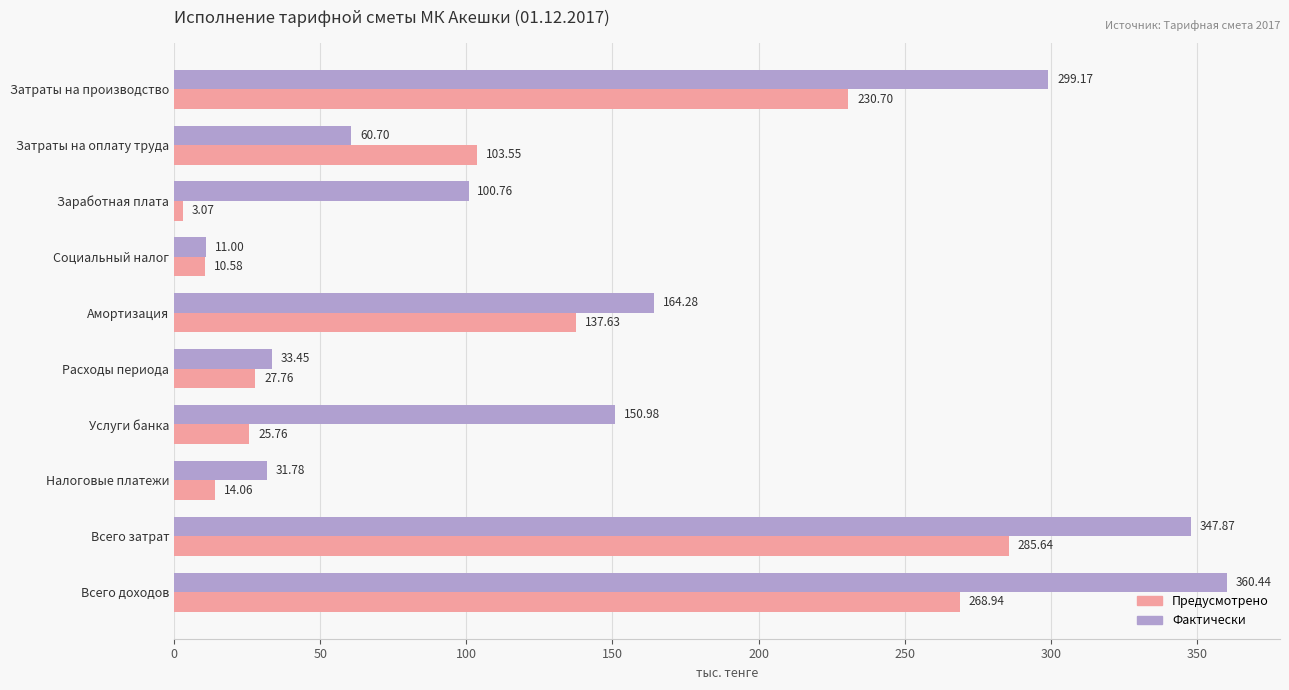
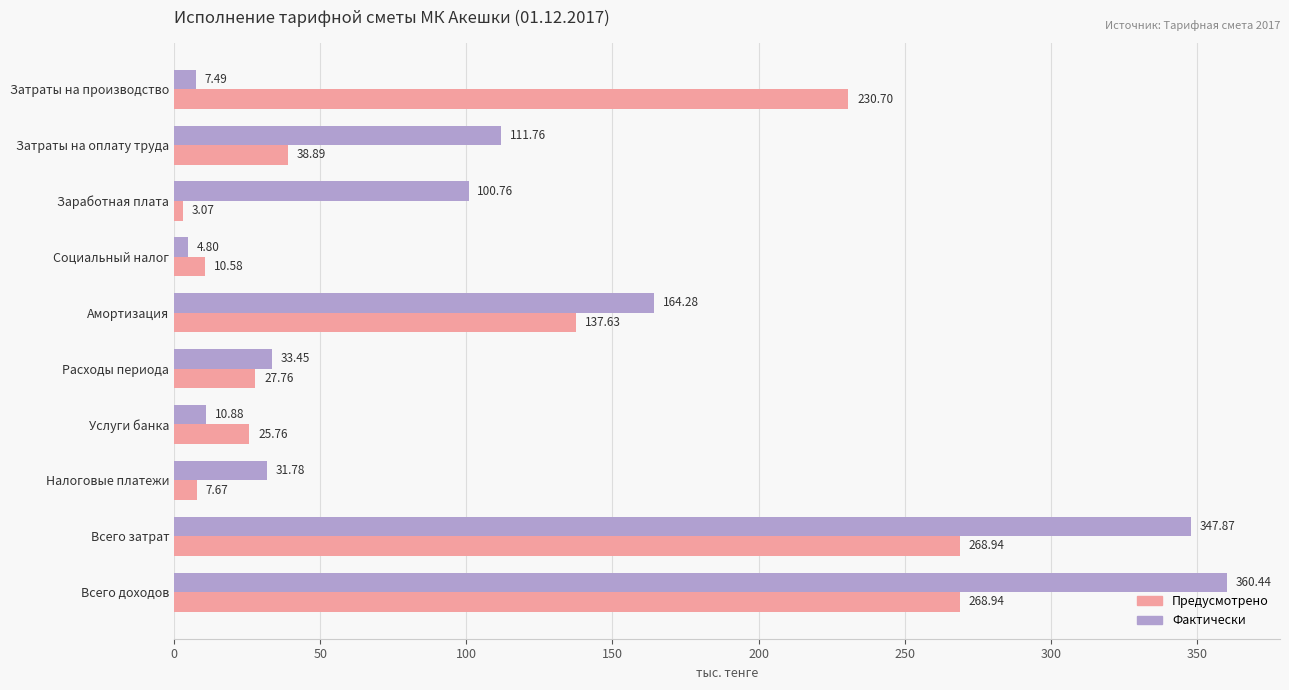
Фактически, Затраты на производство: 299.17 -> 7.49
Фактически, Затраты на оплату труда: 60.70 -> 111.76
Предусмотрено, Затраты на оплату труда: 103.55 -> 38.89
Фактически, Социальный налог: 11.00 -> 4.80
Фактически, Услуги банка: 150.98 -> 10.88
Предусмотрено, Налоговые платежи: 14.06 -> 7.67
Предусмотрено, Всего затрат: 285.64 -> 268.94
